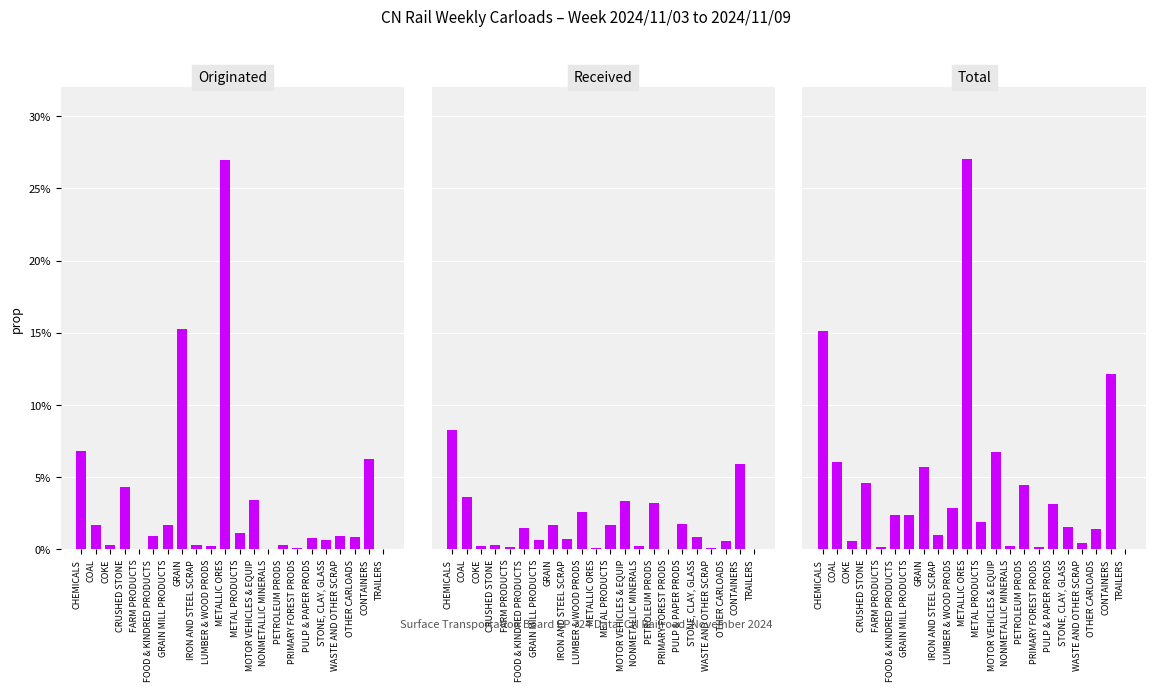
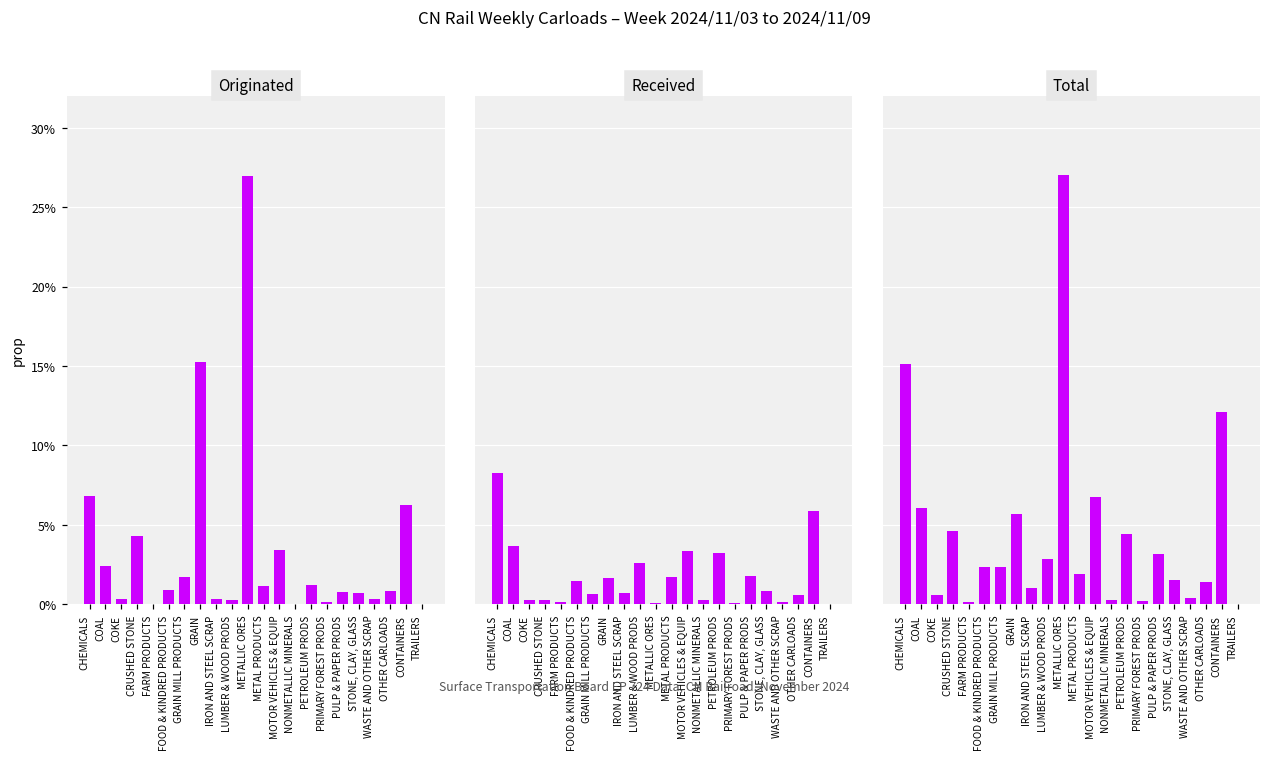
Originated, COAL: 1.7% -> 2.4%
Originated, PETROLEUM PRODS: 0.3% -> 1.2%
Originated, WASTE AND OTHER SCRAP: 0.9% -> 0.3%
